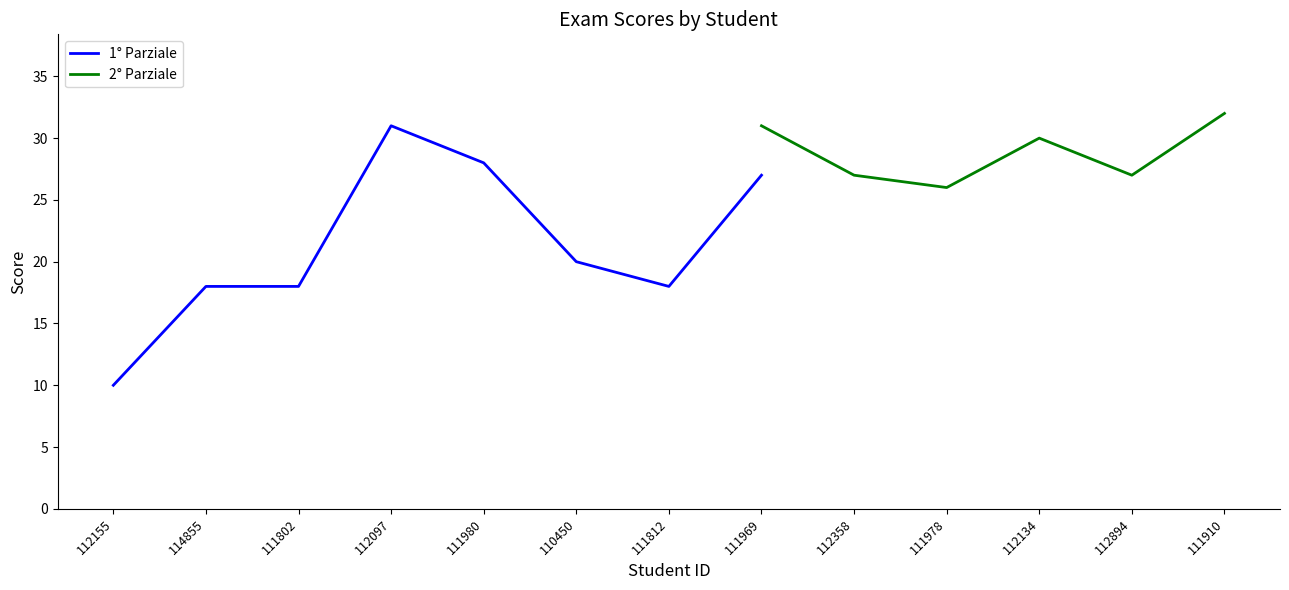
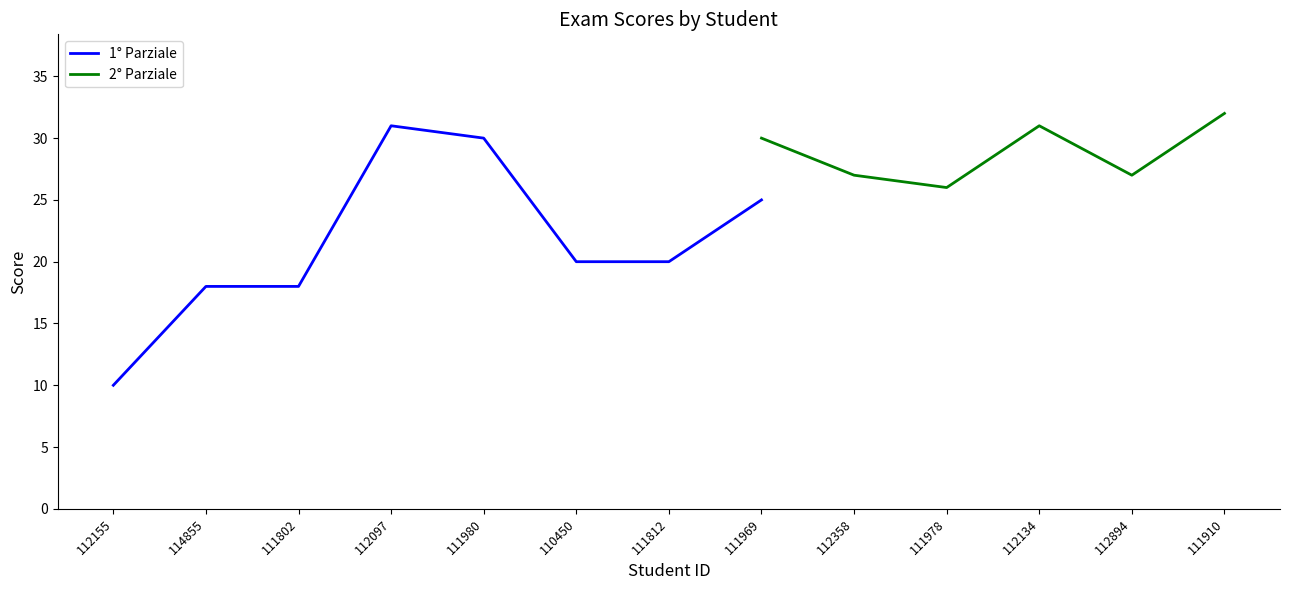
1° Parziale, 111980: 28 -> 30
1° Parziale, 111812: 18 -> 20
1° Parziale, 111969: 27 -> 25
2° Parziale, 111969: 31 -> 30
2° Parziale, 112134: 30 -> 31
